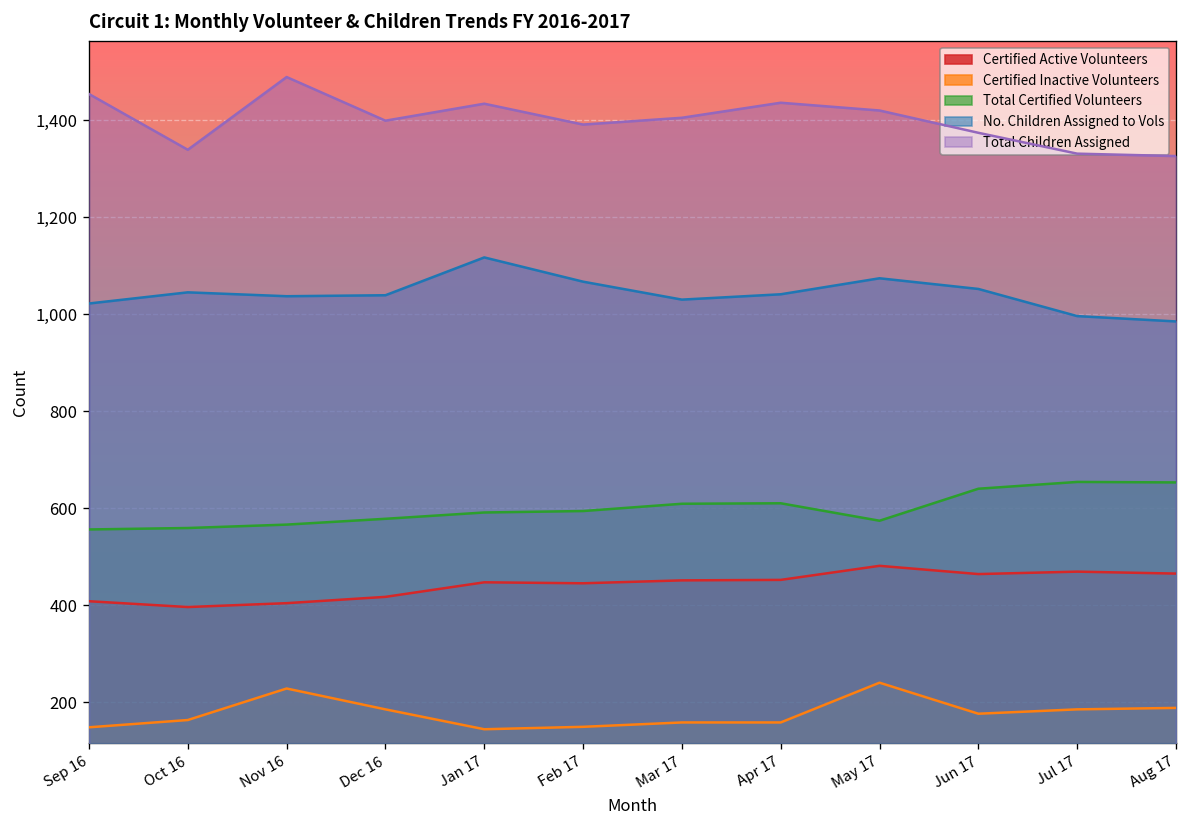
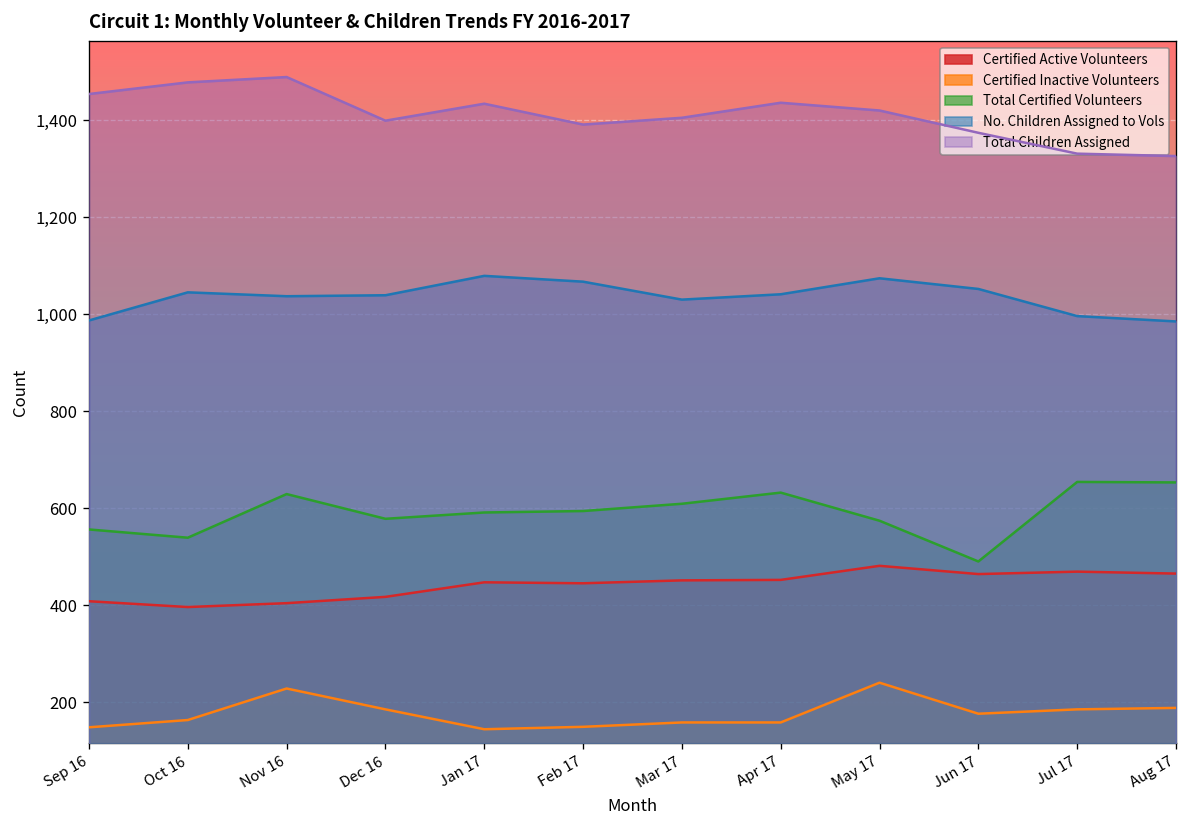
No. Children Assigned to Vols, Sep 16: 1,020 -> 990
Total Certified Volunteers, Oct 16: 560 -> 540
Total Children Assigned, Oct 16: 1,340 -> 1,480
Total Certified Volunteers, Nov 16: 570 -> 630
No. Children Assigned to Vols, Jan 17: 1,120 -> 1,080
Total Certified Volunteers, Apr 17: 610 -> 630
Total Certified Volunteers, Jun 17: 640 -> 490
